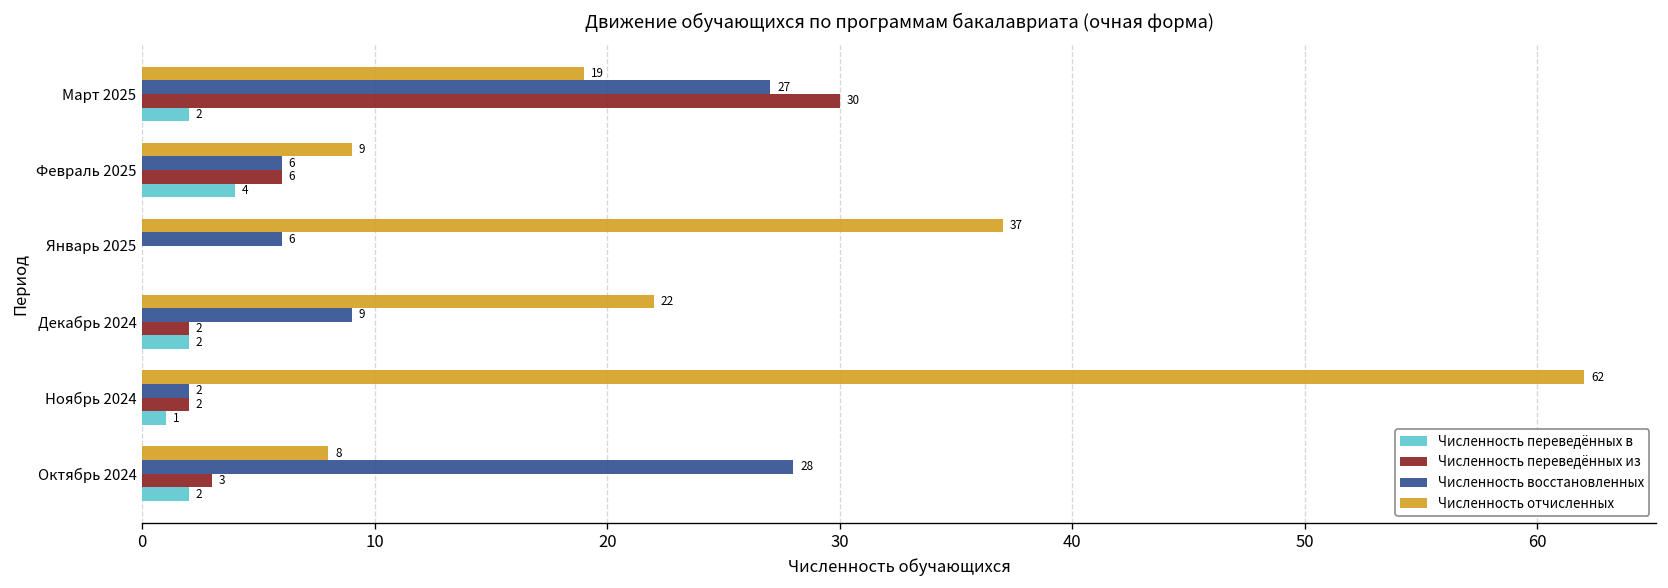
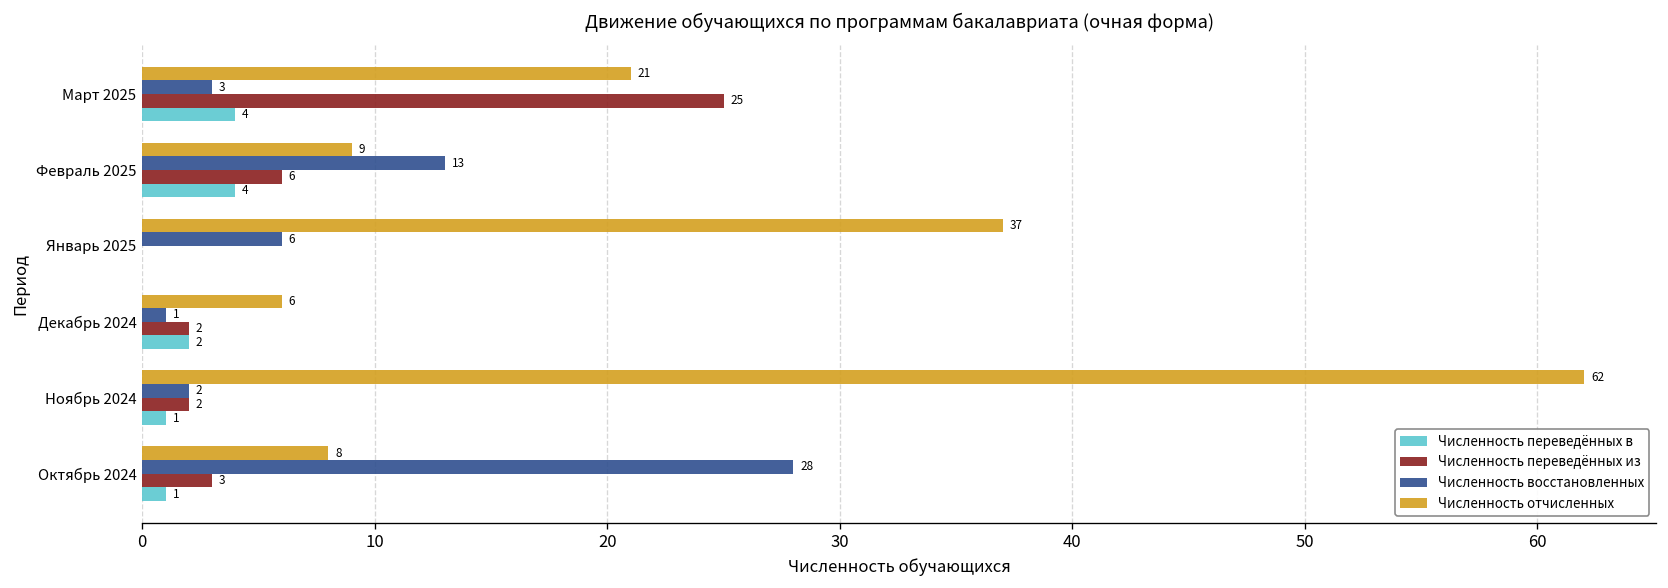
Численность отчисленных, Март 2025: 19 -> 21
Численность восстановленных, Март 2025: 27 -> 3
Численность переведённых из, Март 2025: 30 -> 25
Численность переведённых в, Март 2025: 2 -> 4
Численность восстановленных, Февраль 2025: 6 -> 13
Численность отчисленных, Декабрь 2024: 22 -> 6
Численность восстановленных, Декабрь 2024: 9 -> 1
Численность переведённых в, Октябрь 2024: 2 -> 1
